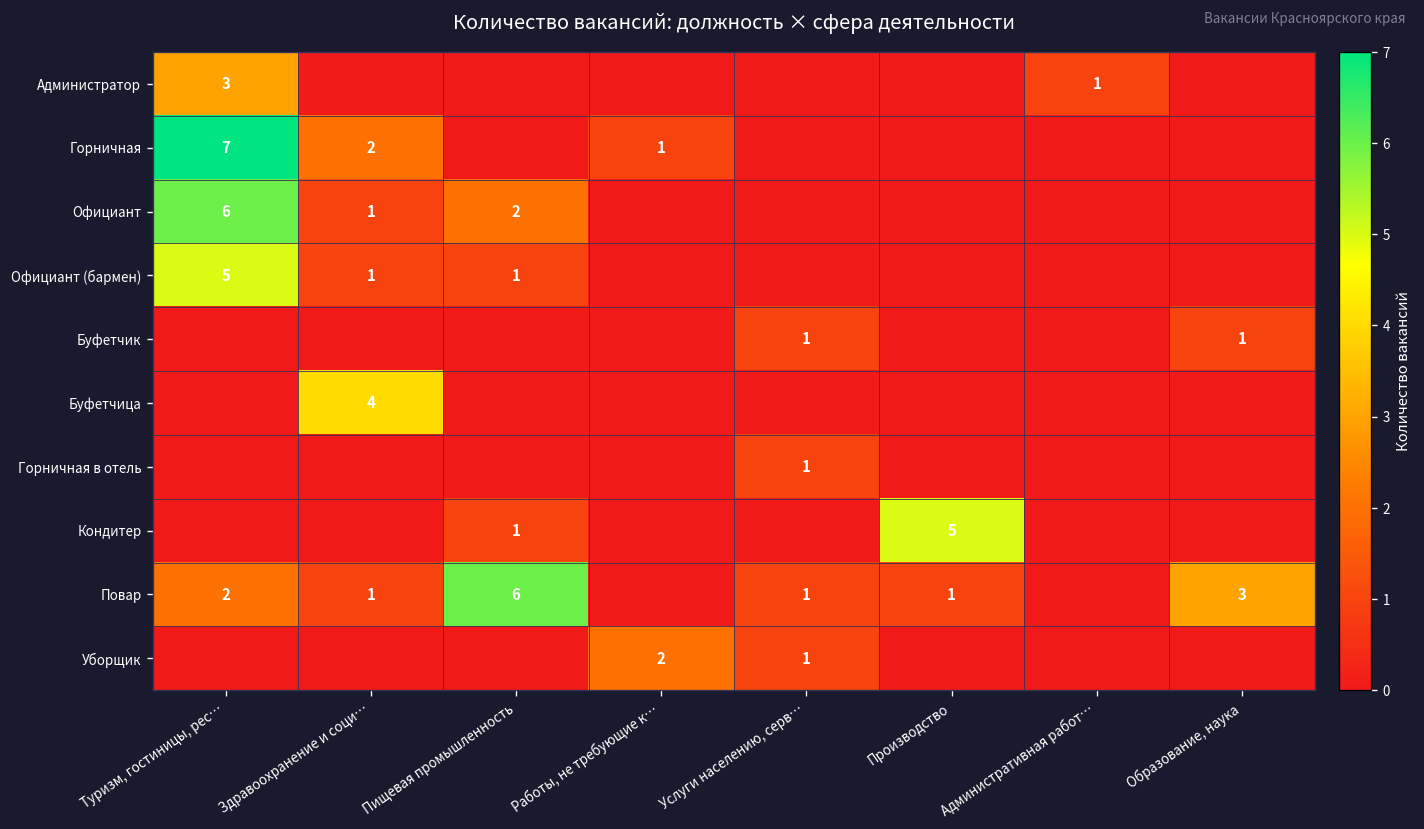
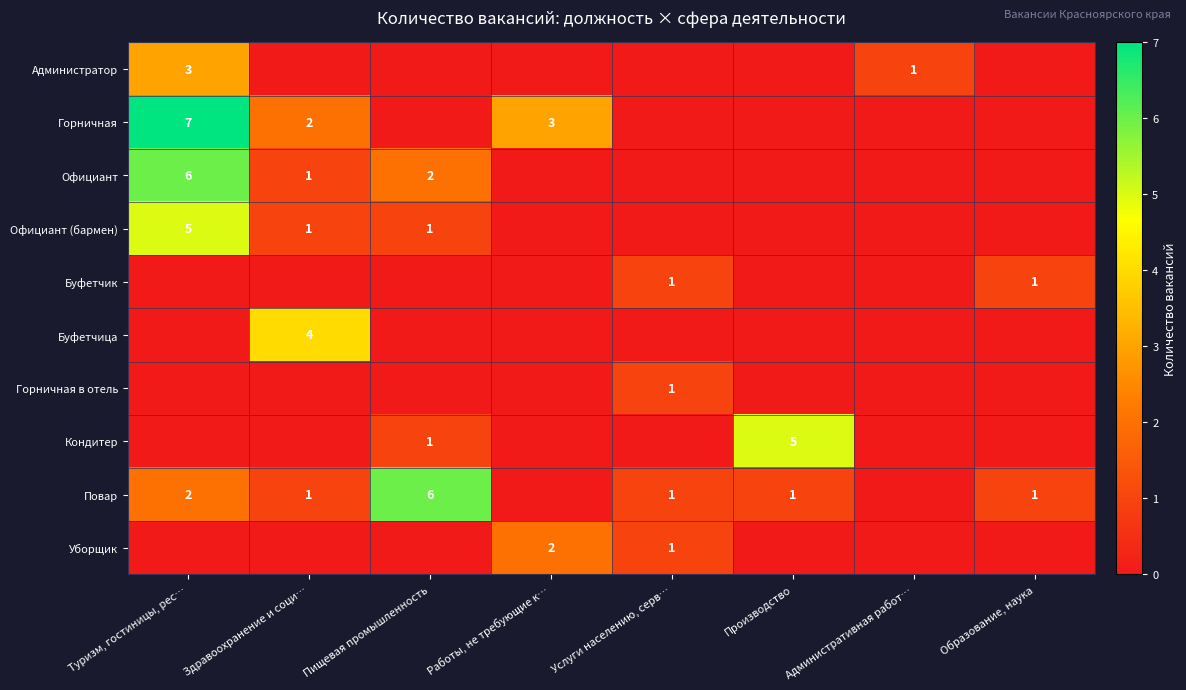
Горничная, Работы, не требующие к…: 1 -> 3
Повар, Образование, наука: 3 -> 1
